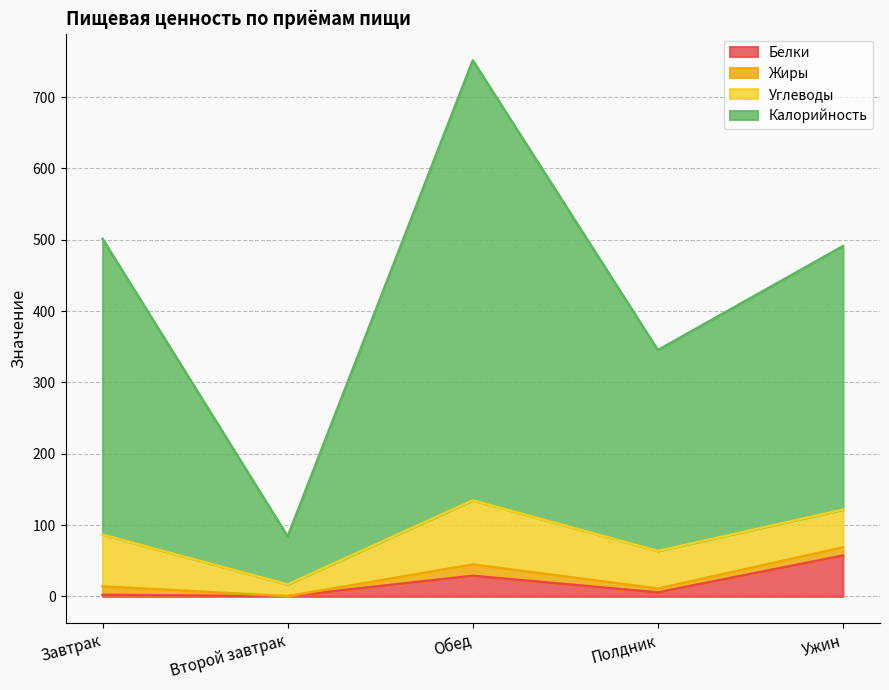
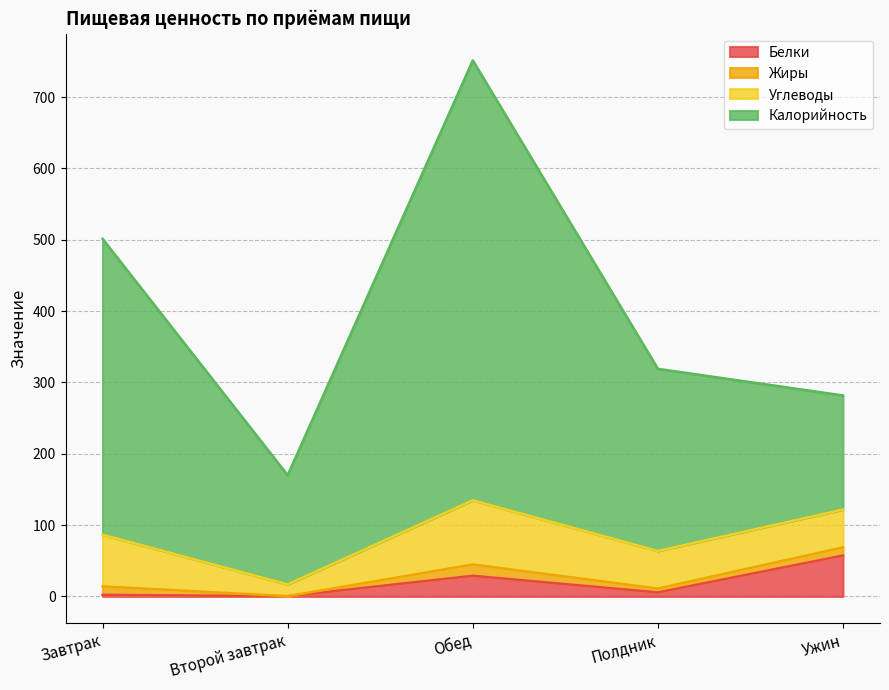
Калорийность, Второй завтрак: 70 -> 150
Калорийность, Полдник: 280 -> 260
Калорийность, Ужин: 370 -> 160
